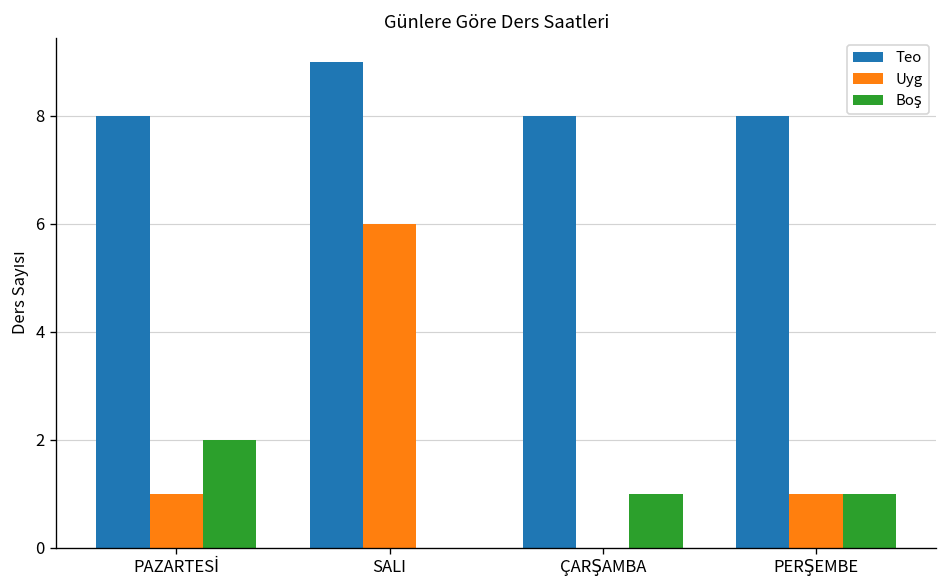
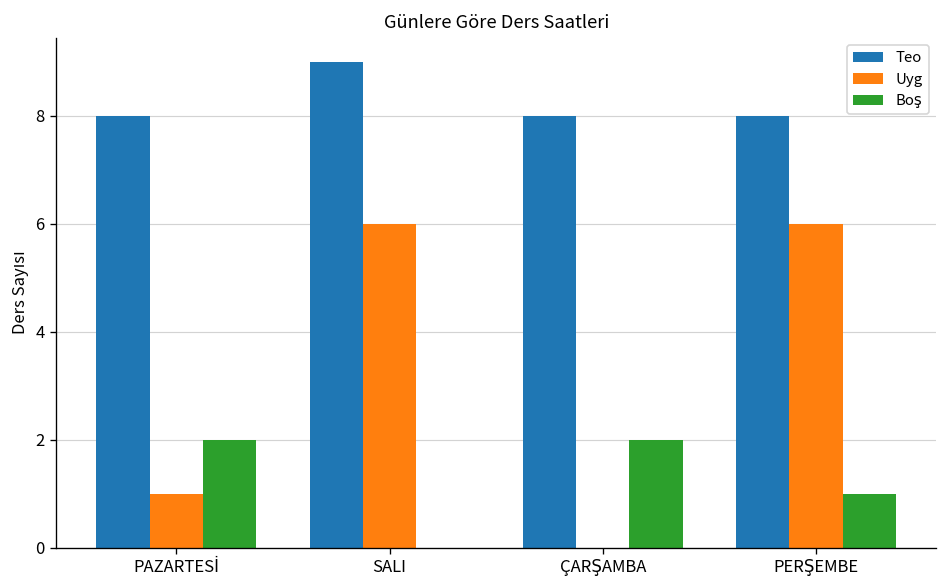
Boş, ÇARŞAMBA: 1 -> 2
Uyg, PERŞEMBE: 1 -> 6
